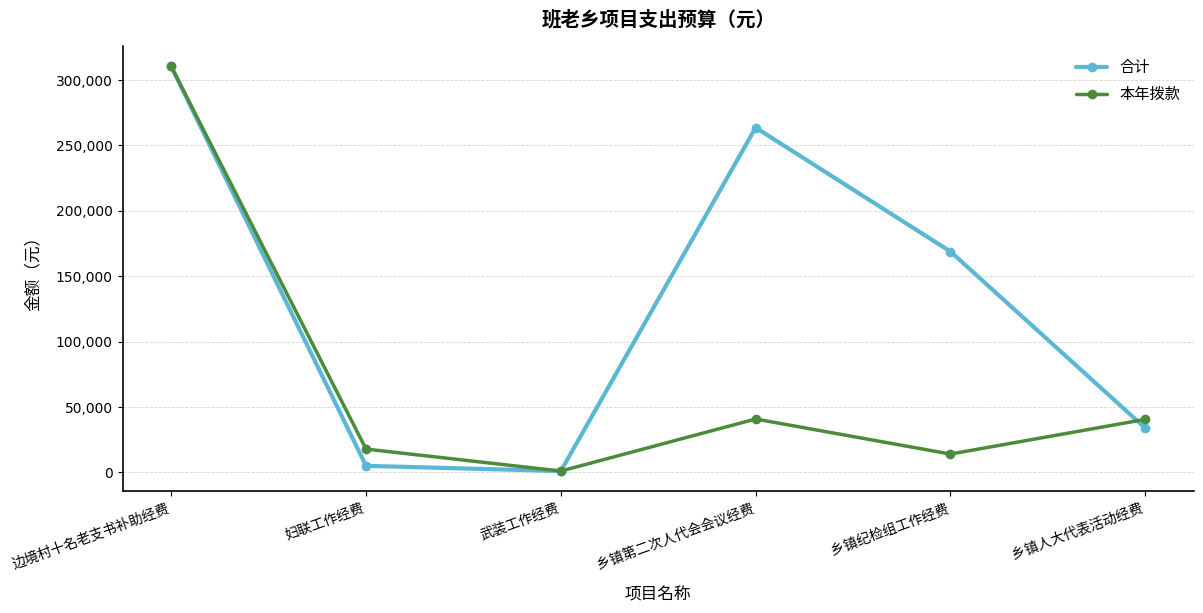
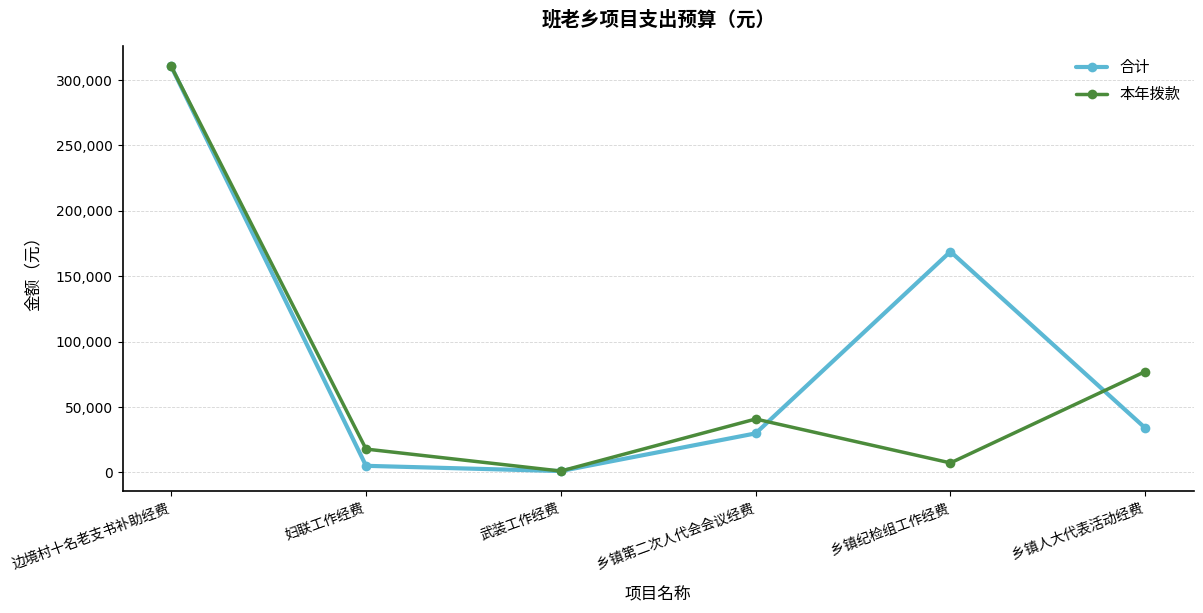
合计, 乡镇第二次人代会会议经费: 264,000 -> 30,000
本年拨款, 乡镇纪检组工作经费: 14,000 -> 7,000
本年拨款, 乡镇人大代表活动经费: 41,000 -> 77,000
